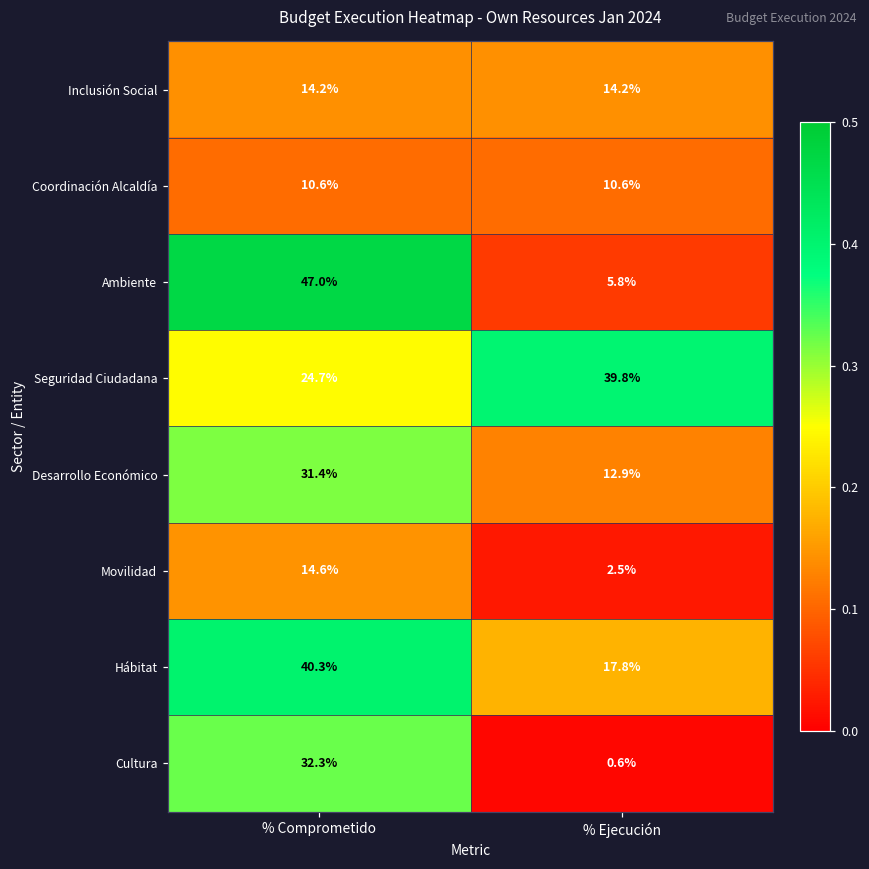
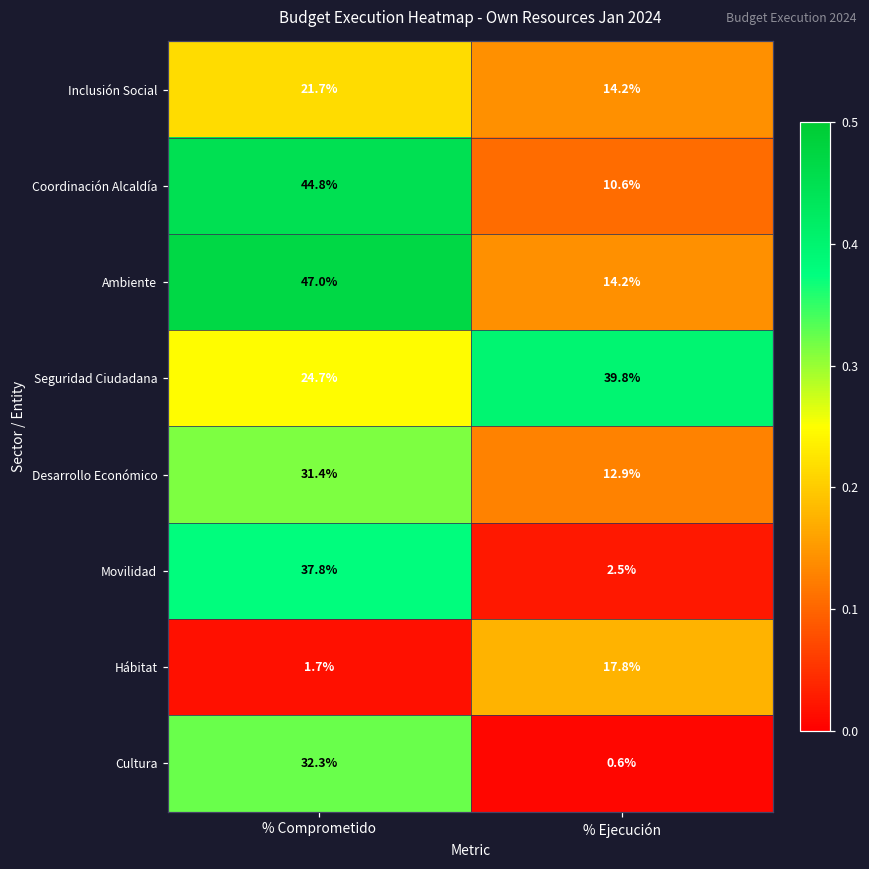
Inclusión Social, % Comprometido: 14.2% -> 21.7%
Coordinación Alcaldía, % Comprometido: 10.6% -> 44.8%
Ambiente, % Ejecución: 5.8% -> 14.2%
Movilidad, % Comprometido: 14.6% -> 37.8%
Hábitat, % Comprometido: 40.3% -> 1.7%
